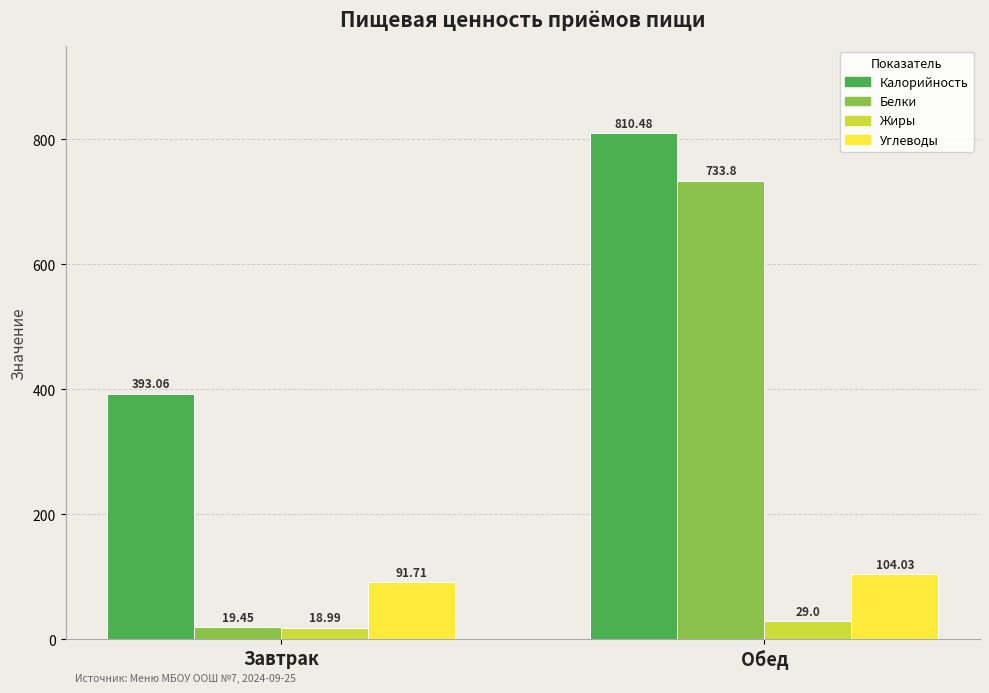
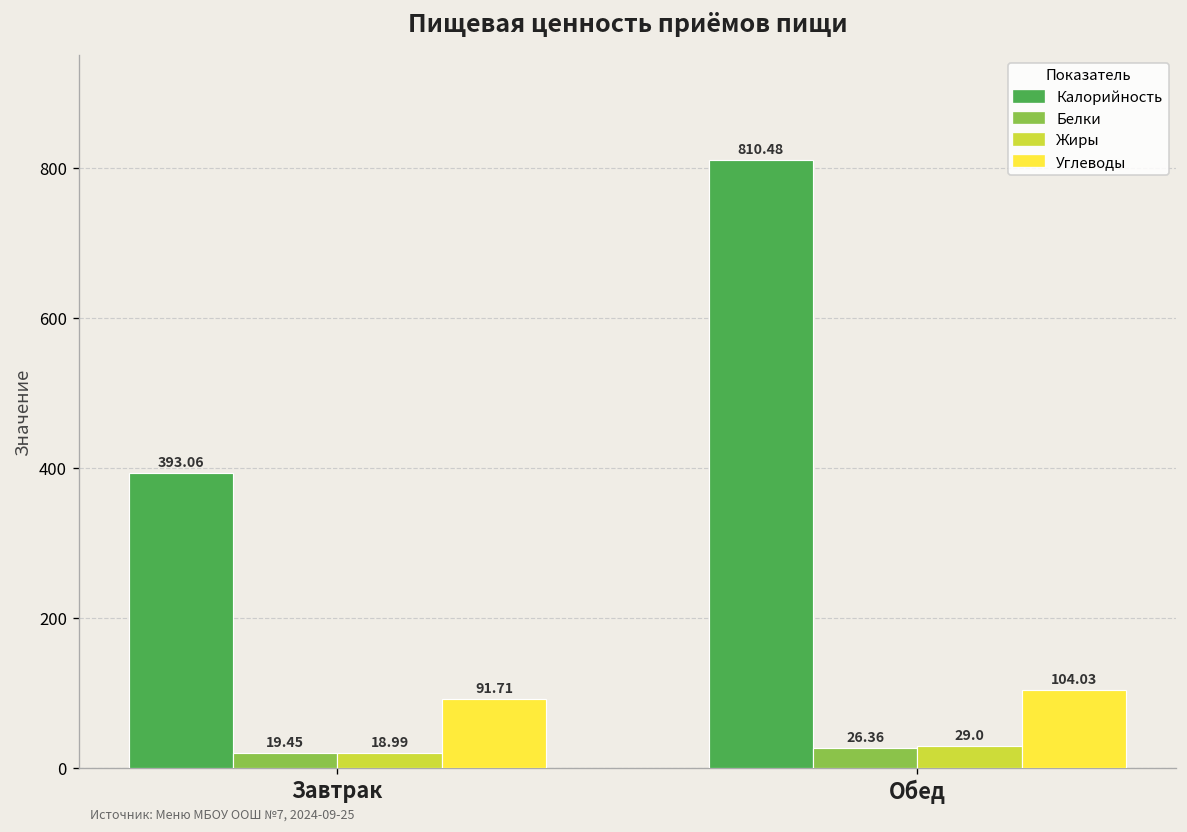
Белки, Обед: 733.8 -> 26.36
